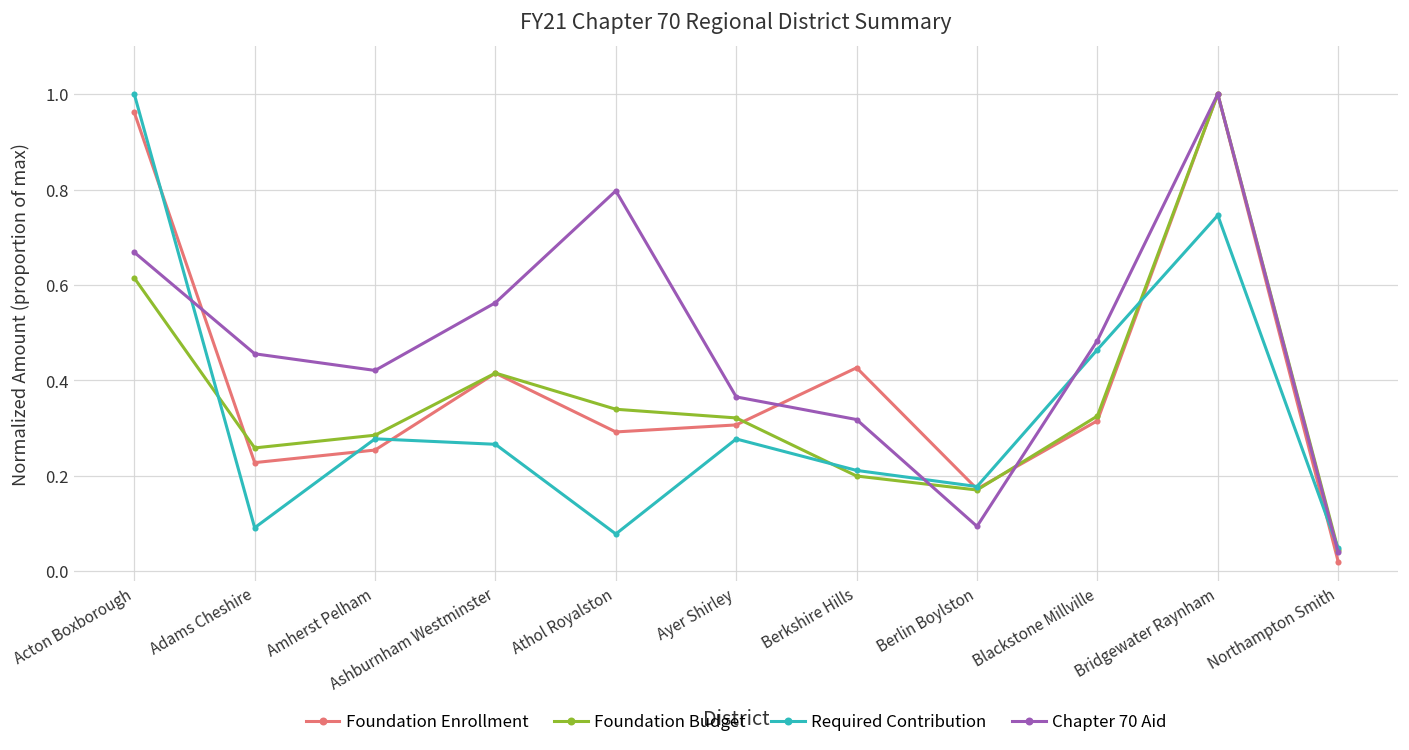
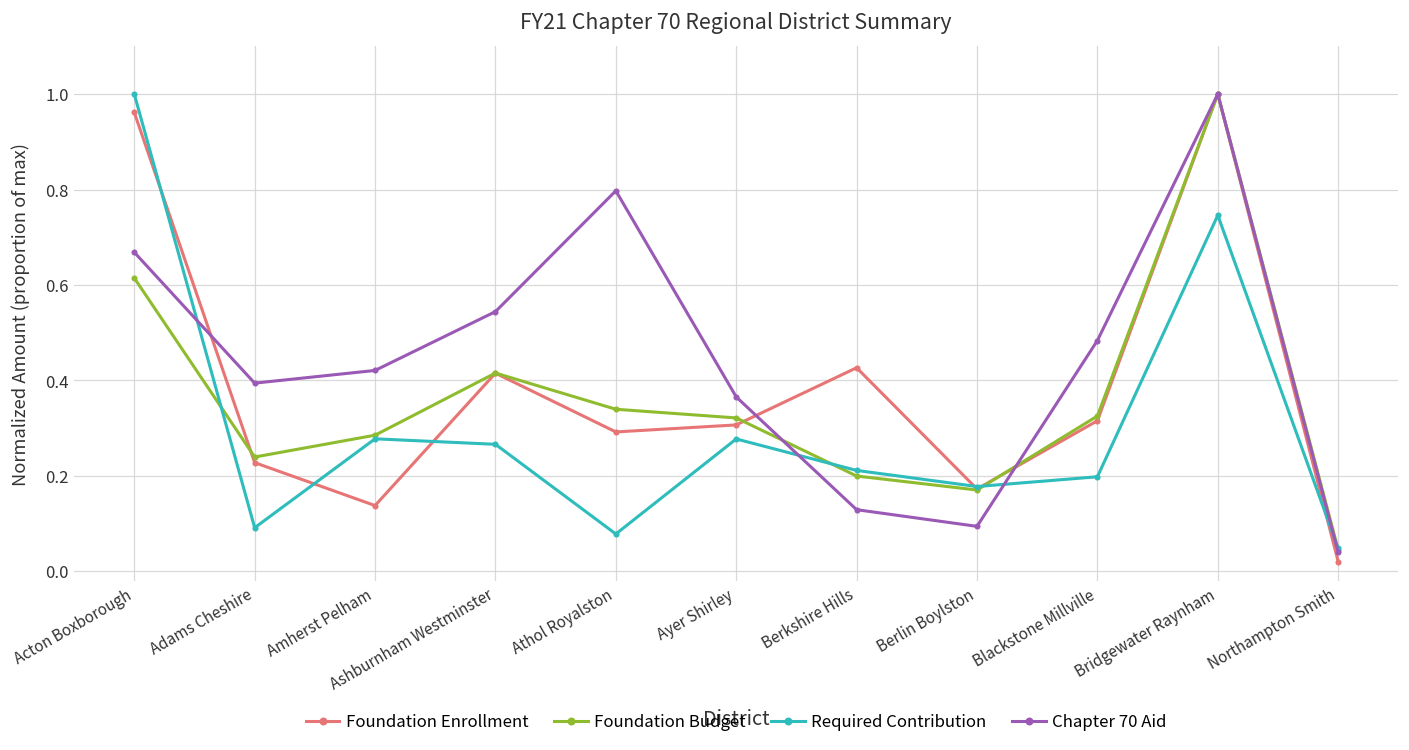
Foundation Budget, Adams Cheshire: 0.26 -> 0.24
Chapter 70 Aid, Adams Cheshire: 0.46 -> 0.39
Foundation Enrollment, Amherst Pelham: 0.25 -> 0.14
Chapter 70 Aid, Ashburnham Westminster: 0.56 -> 0.54
Chapter 70 Aid, Berkshire Hills: 0.32 -> 0.13
Required Contribution, Blackstone Millville: 0.46 -> 0.20
